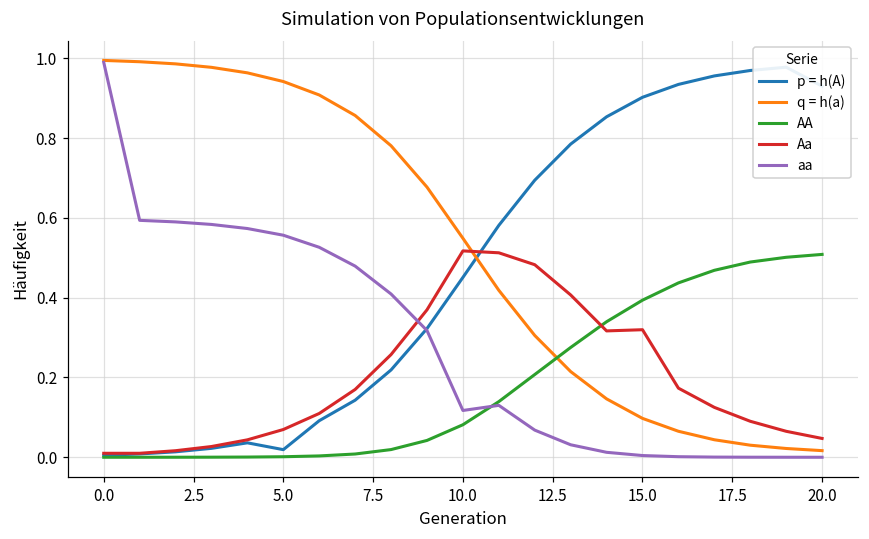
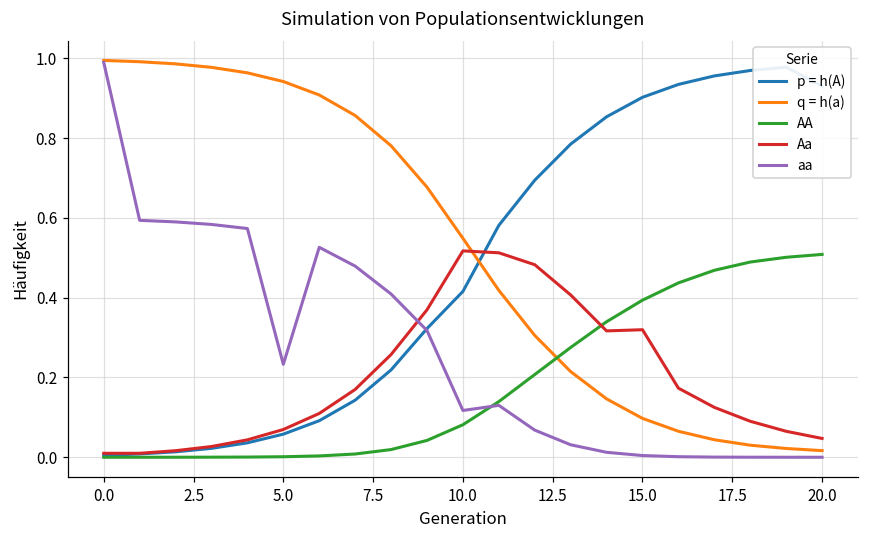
p = h(A), 5.0: 0.02 -> 0.06
aa, 5.0: 0.56 -> 0.23
p = h(A), 10.0: 0.45 -> 0.42
